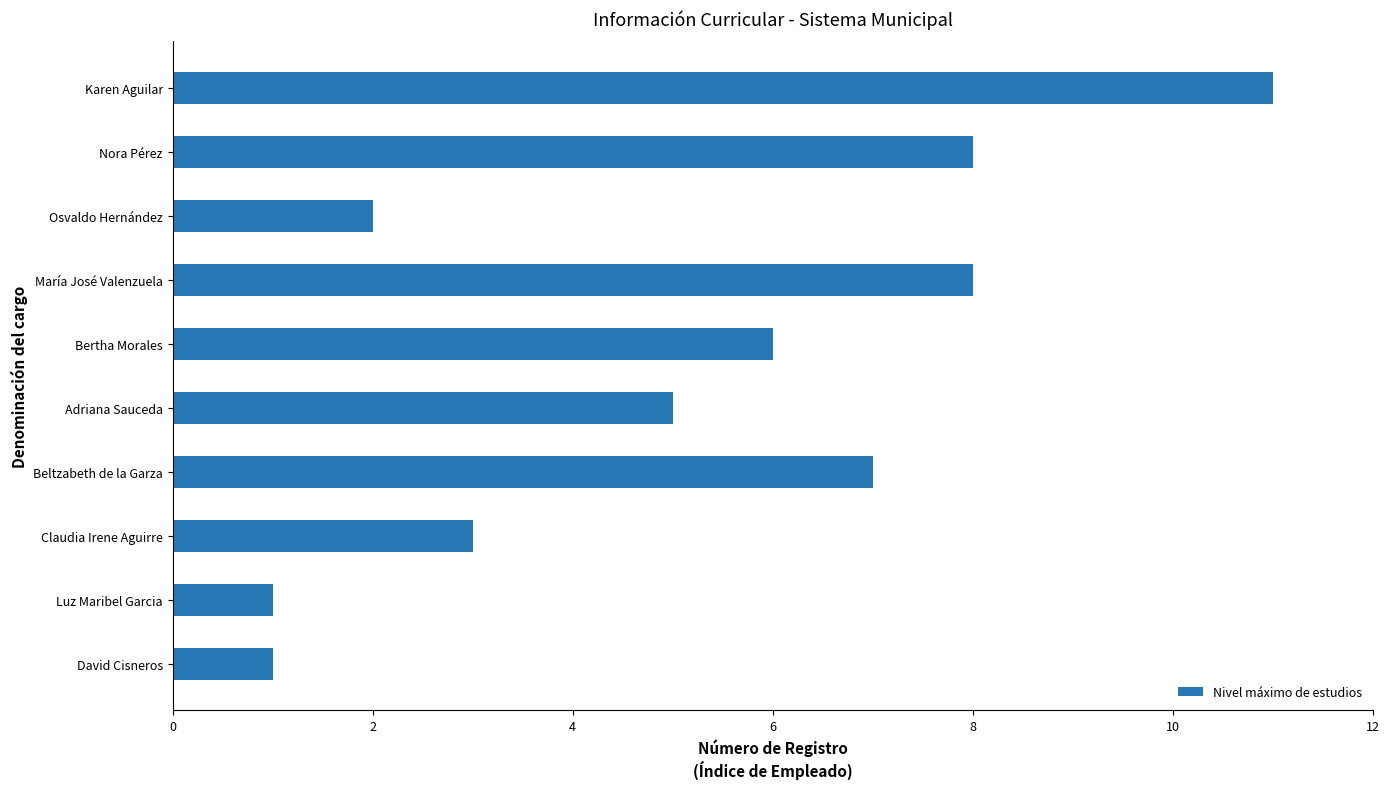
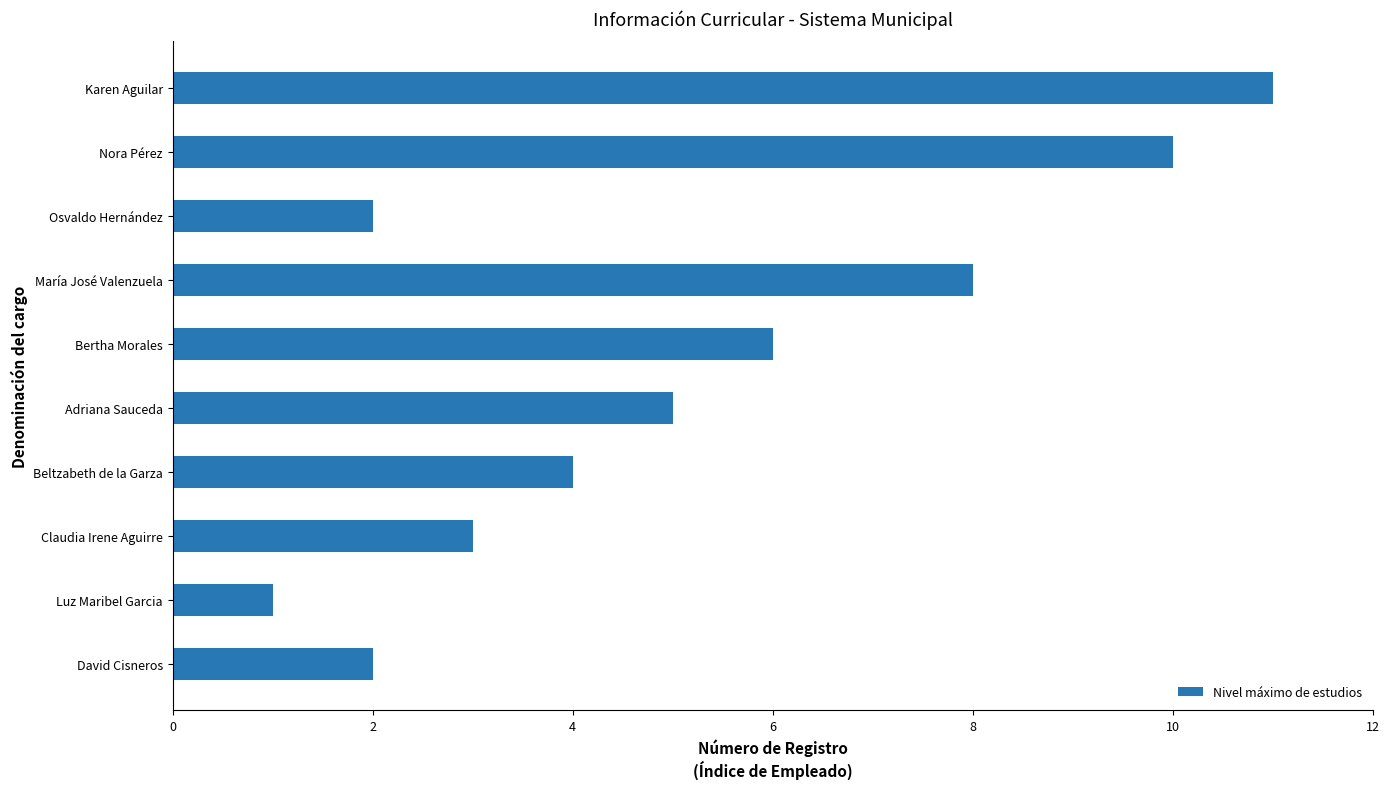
Nora Pérez: 8 -> 10
Beltzabeth de la Garza: 7 -> 4
David Cisneros: 1 -> 2
